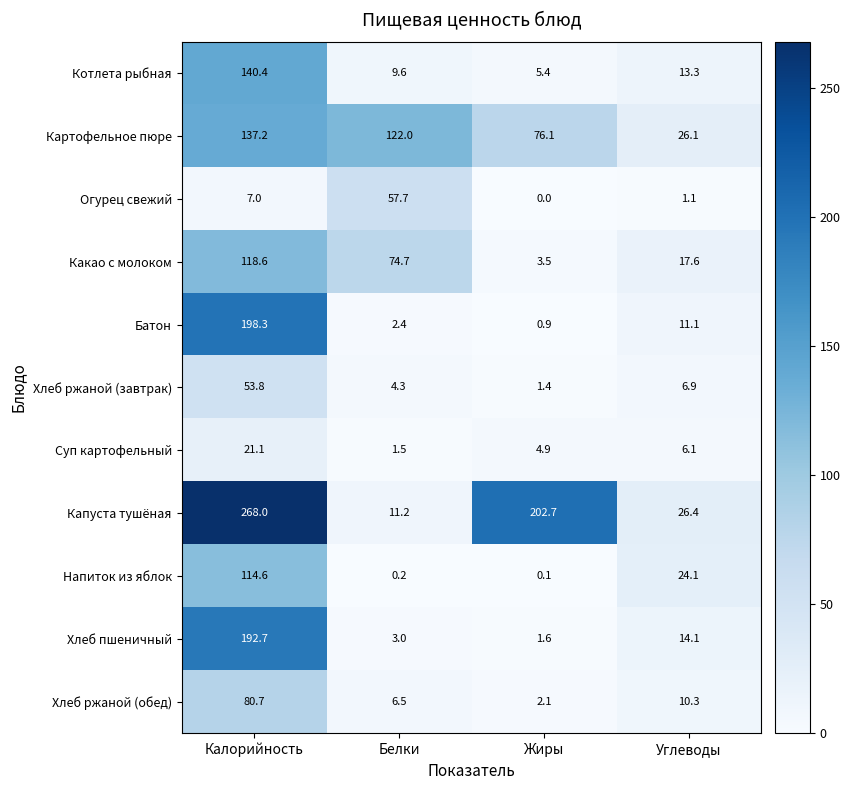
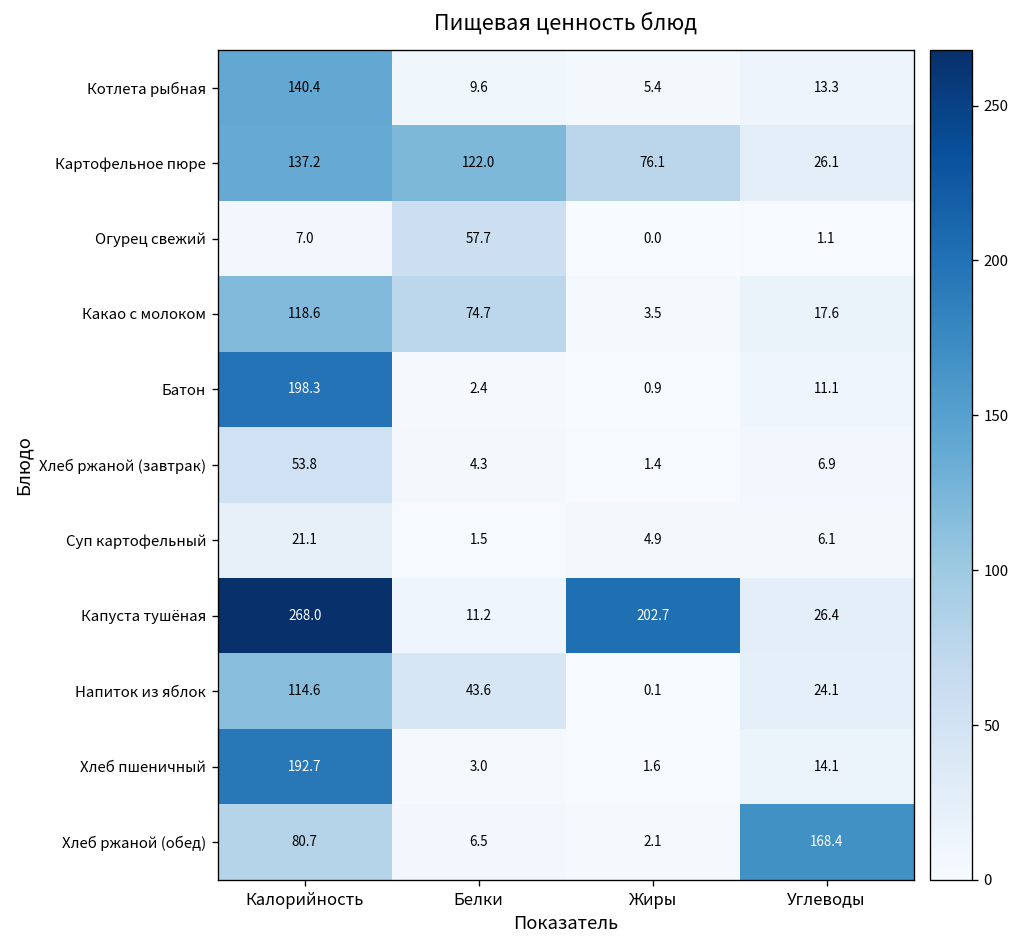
Напиток из яблок, Белки: 0.2 -> 43.6
Хлеб ржаной (обед), Углеводы: 10.3 -> 168.4
